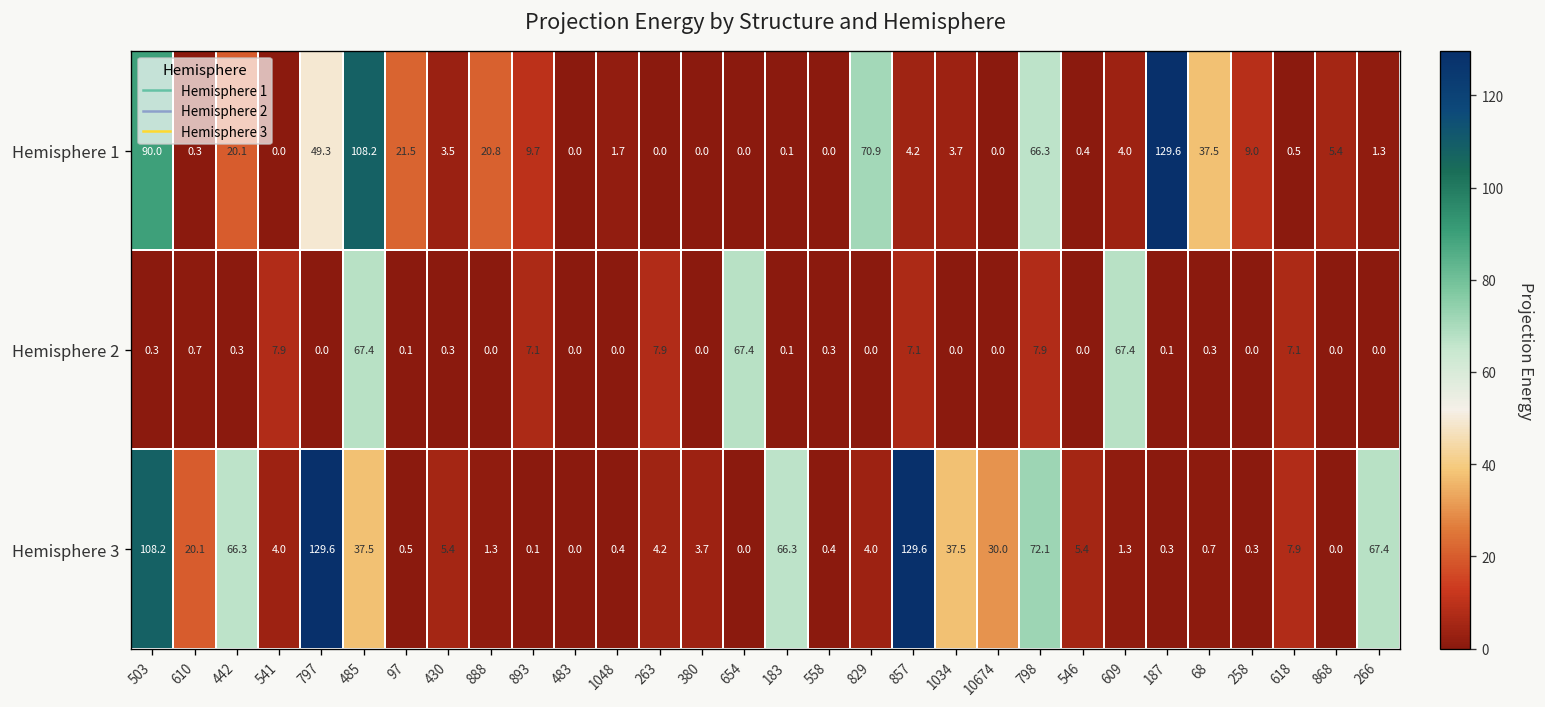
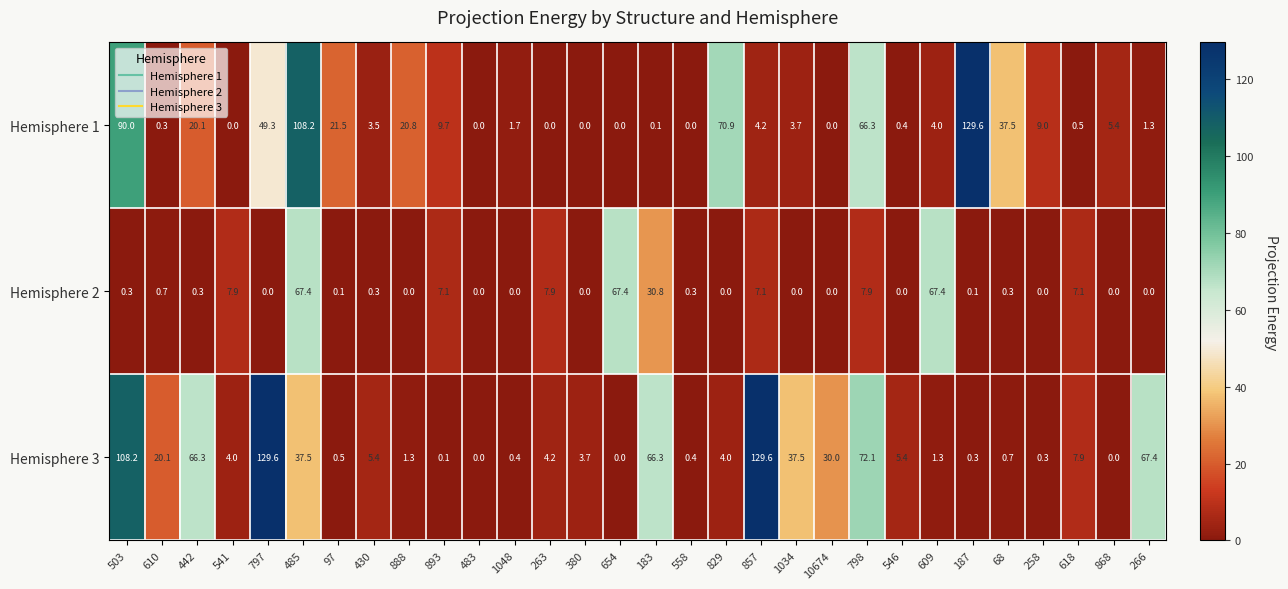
Hemisphere 2, 183: 0.1 -> 30.8
